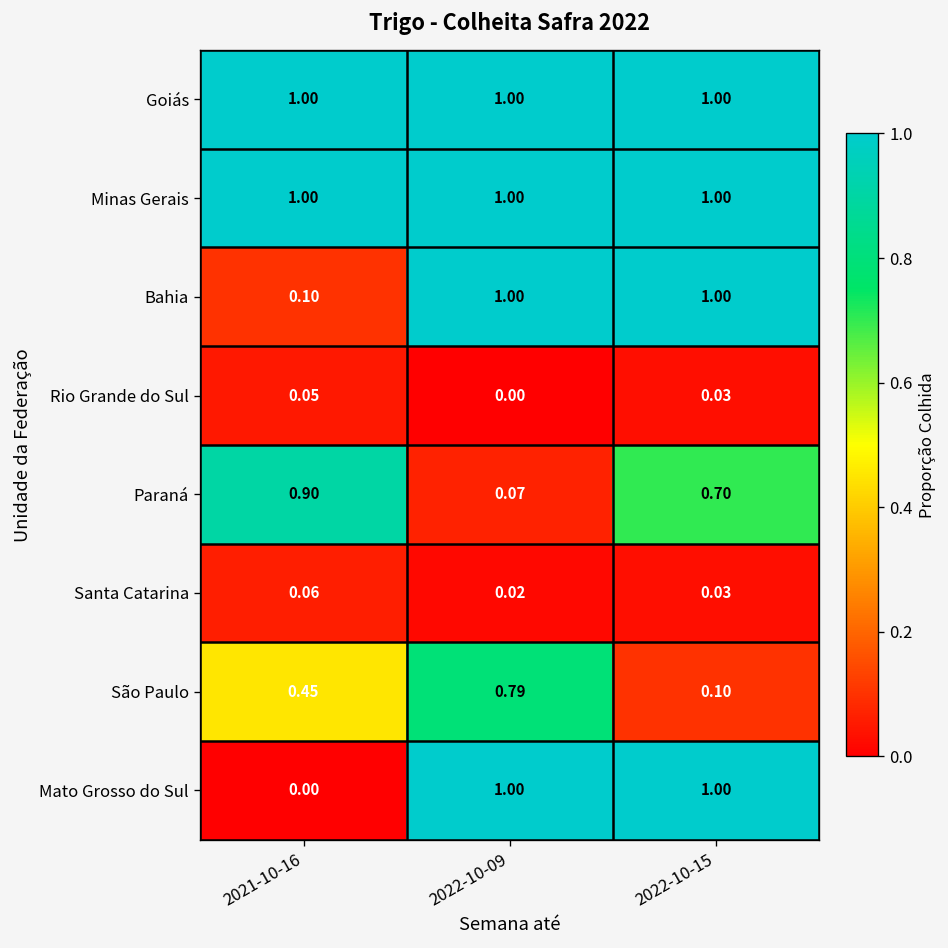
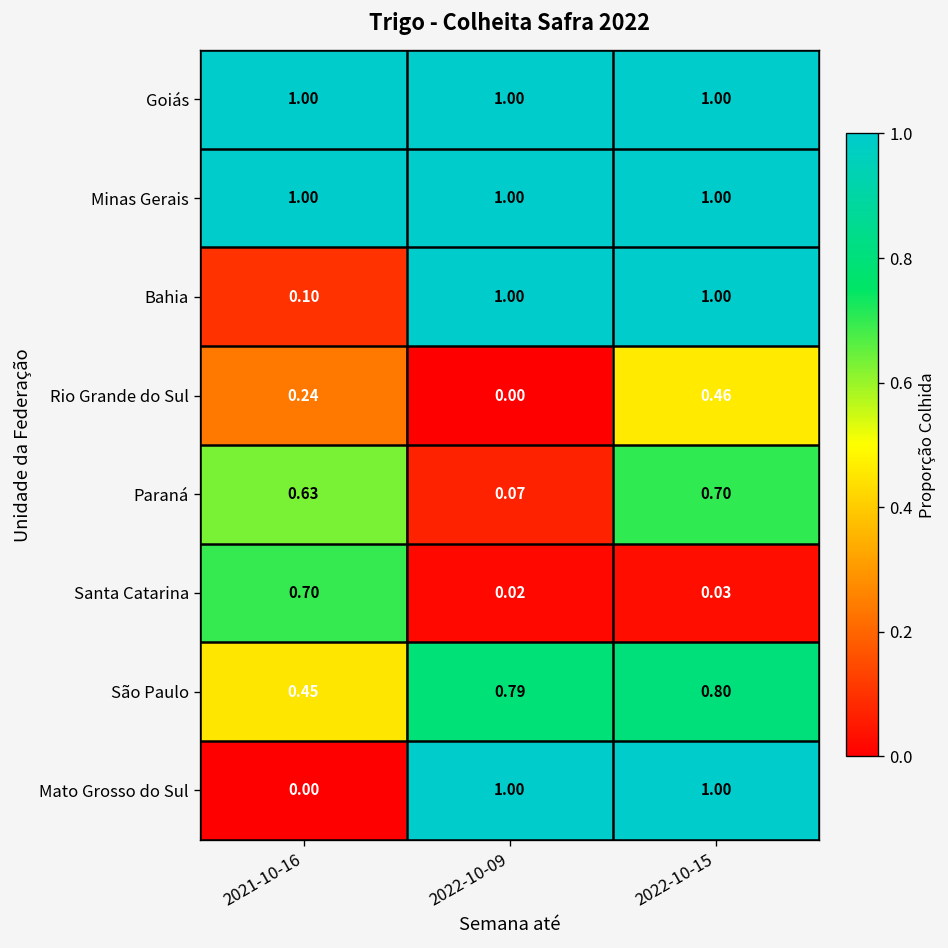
Rio Grande do Sul, 2021-10-16: 0.05 -> 0.24
Rio Grande do Sul, 2022-10-15: 0.03 -> 0.46
Paraná, 2021-10-16: 0.90 -> 0.63
Santa Catarina, 2021-10-16: 0.06 -> 0.70
São Paulo, 2022-10-15: 0.10 -> 0.80
